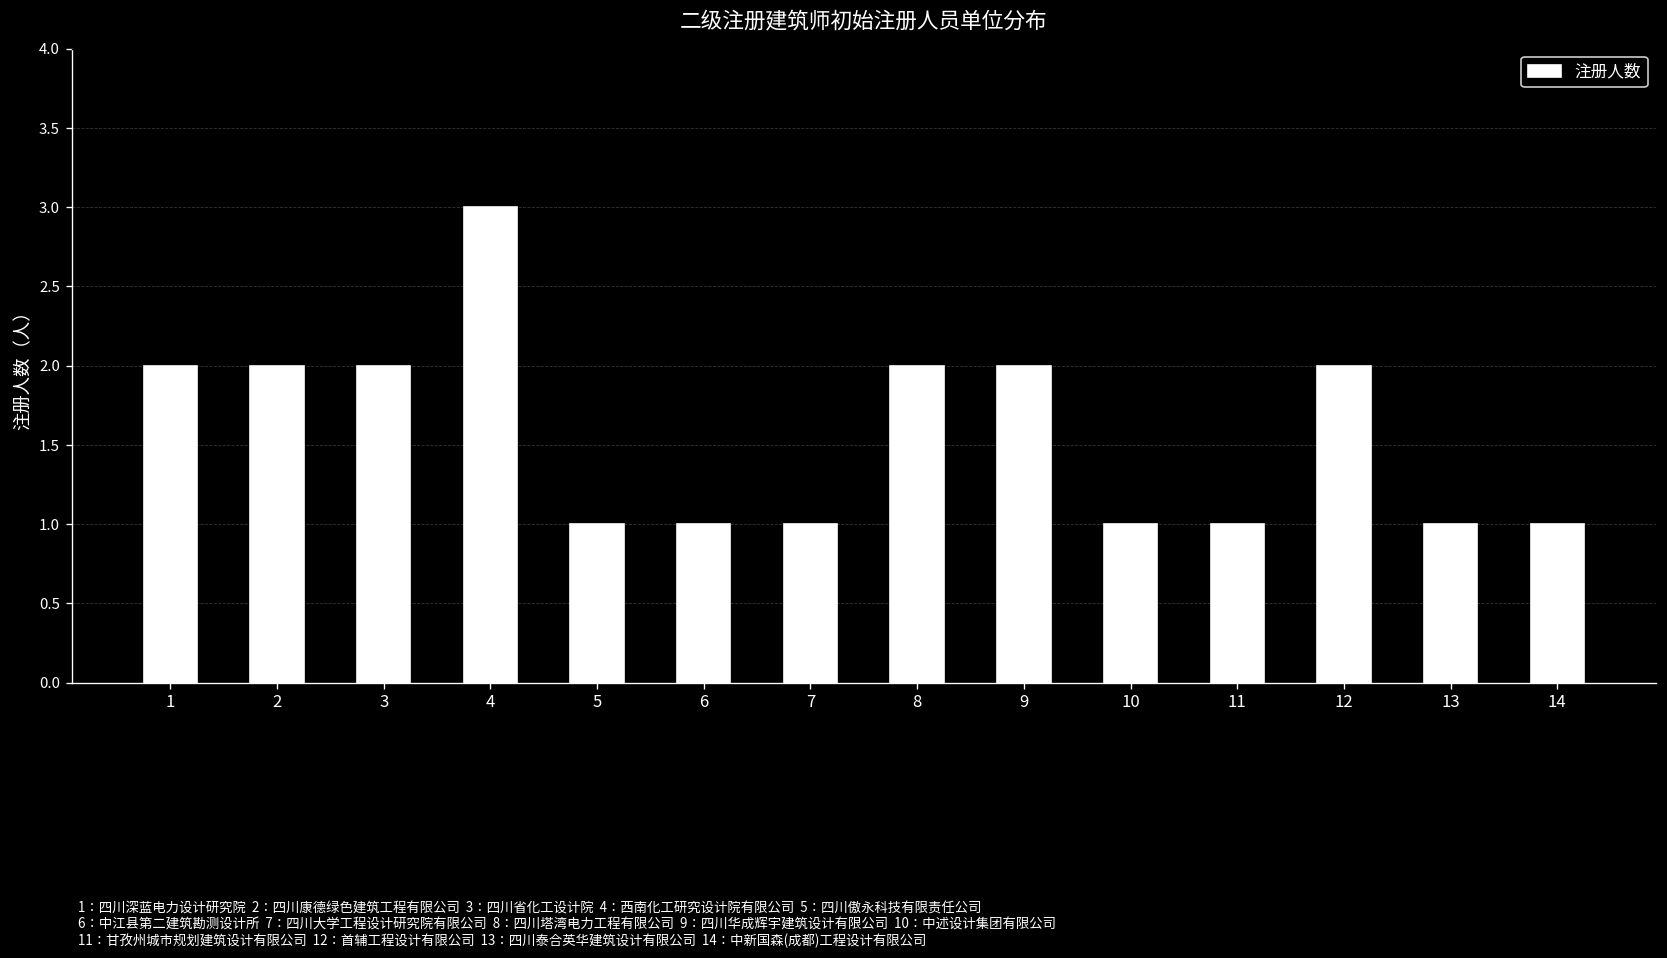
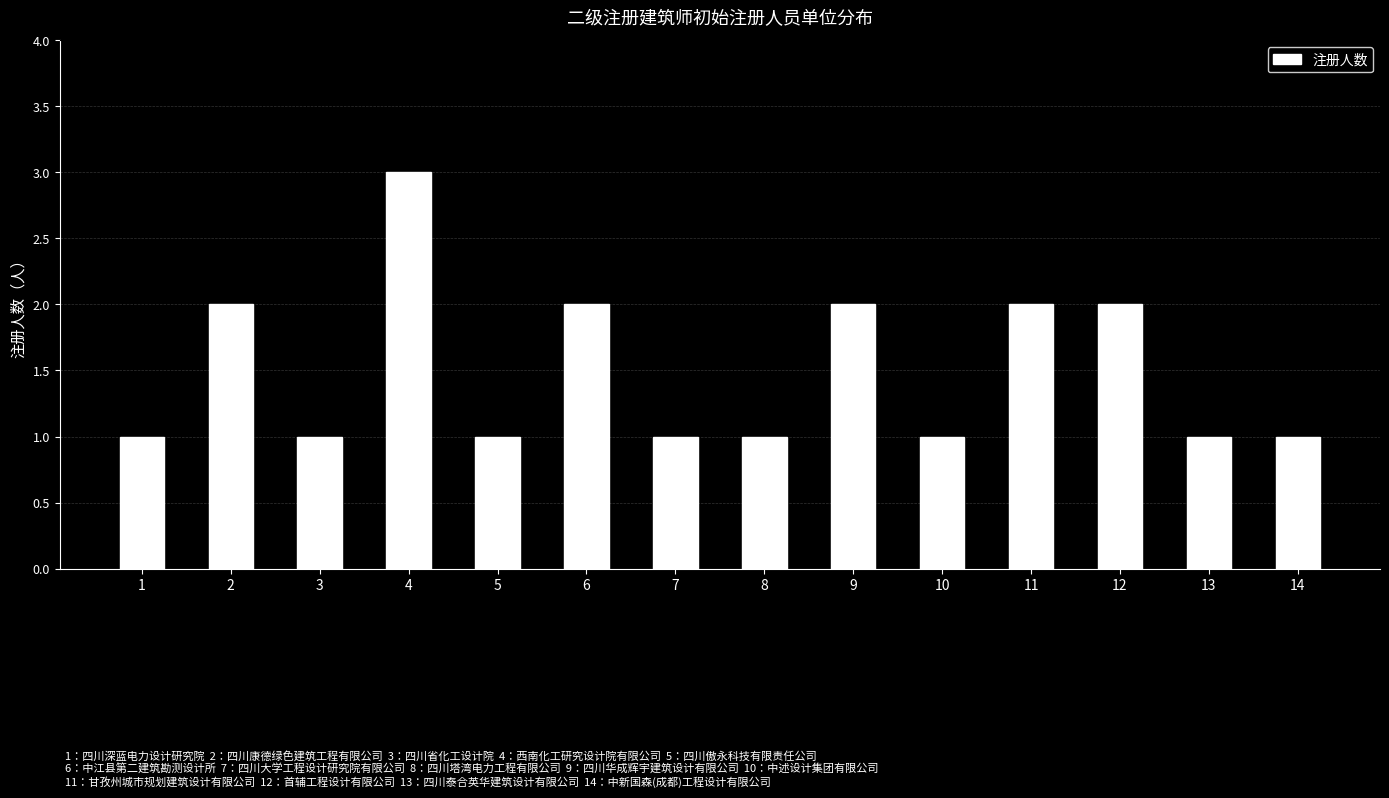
1: 2 -> 1
3: 2 -> 1
6: 1 -> 2
8: 2 -> 1
11: 1 -> 2
